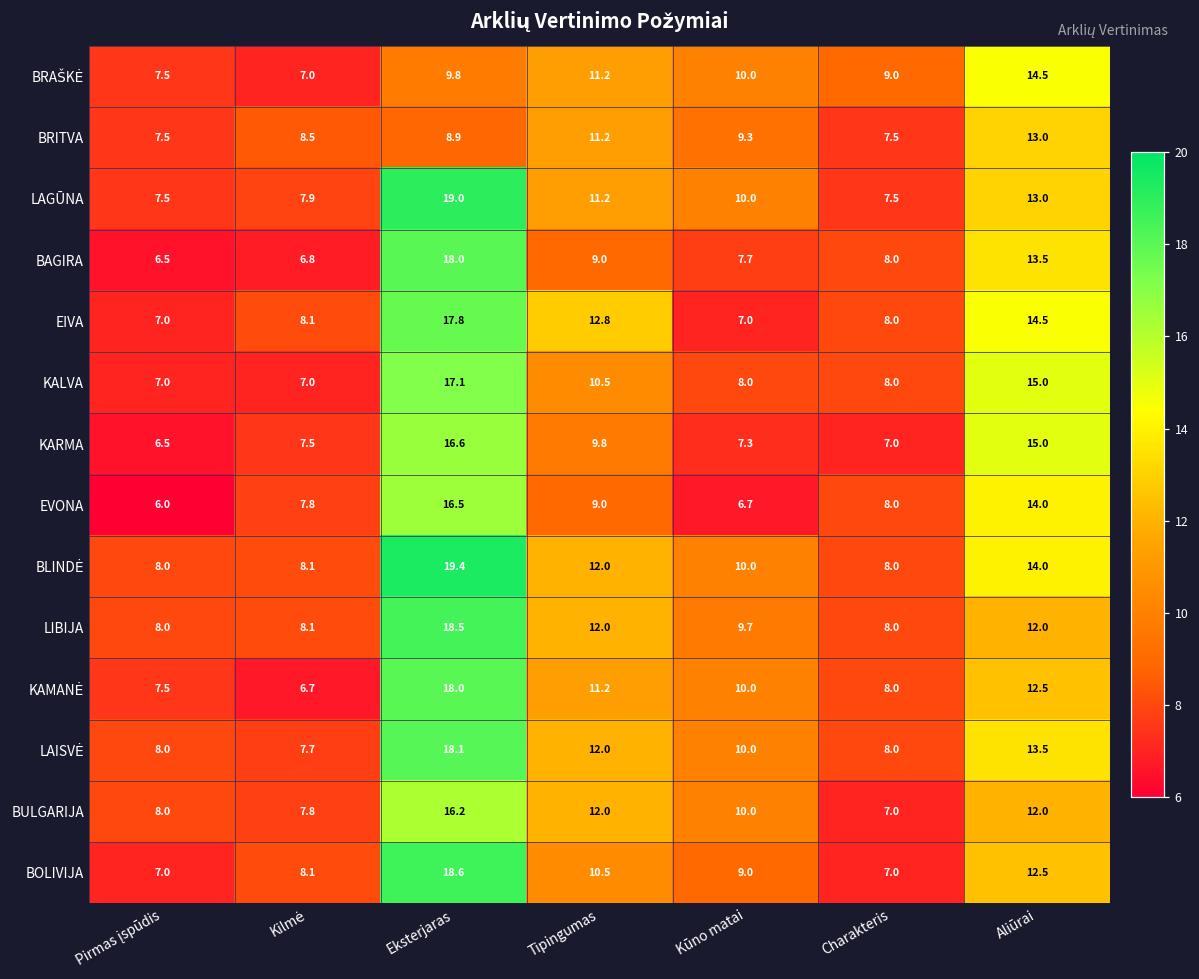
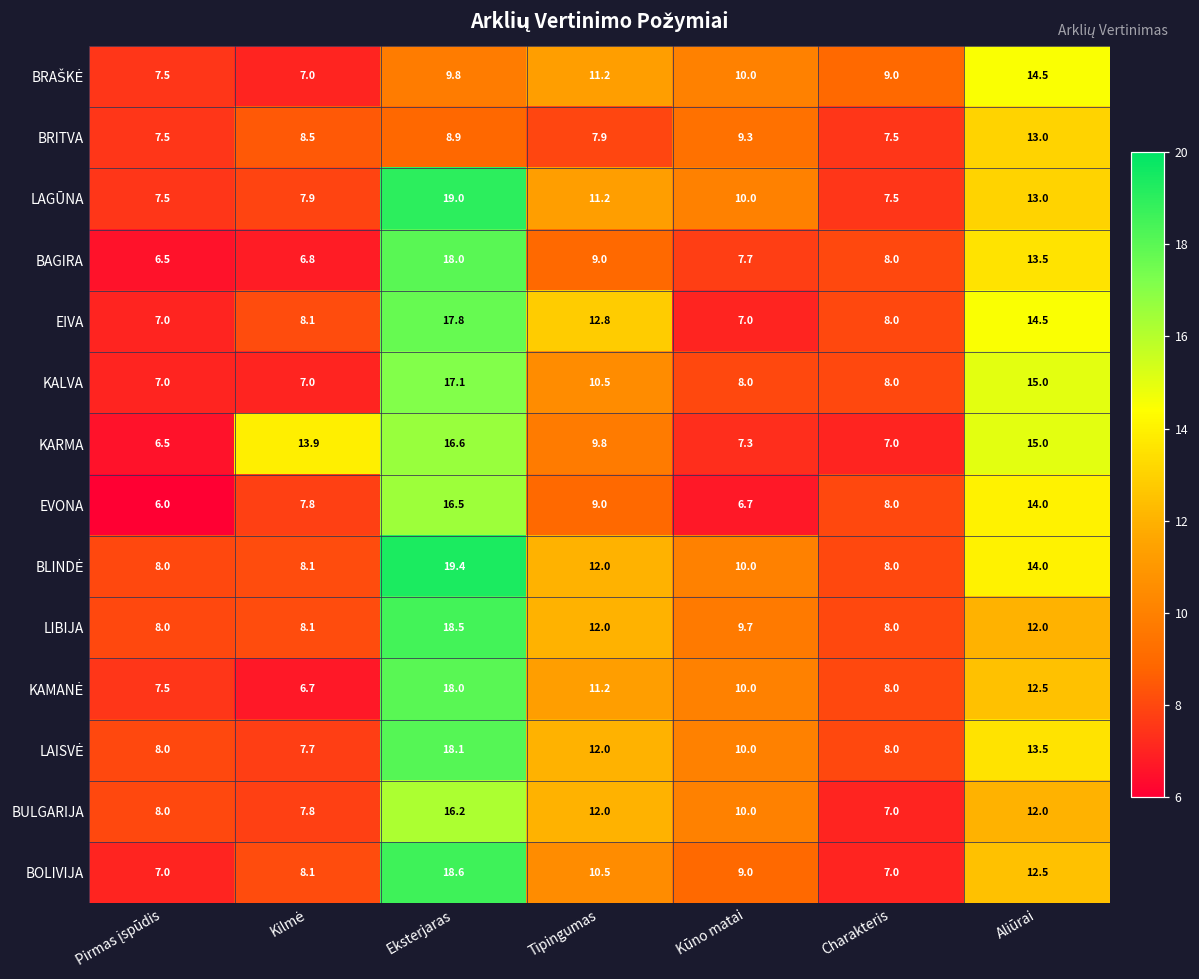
BRITVA, Tipingumas: 11.2 -> 7.9
KARMA, Kilmė: 7.5 -> 13.9
